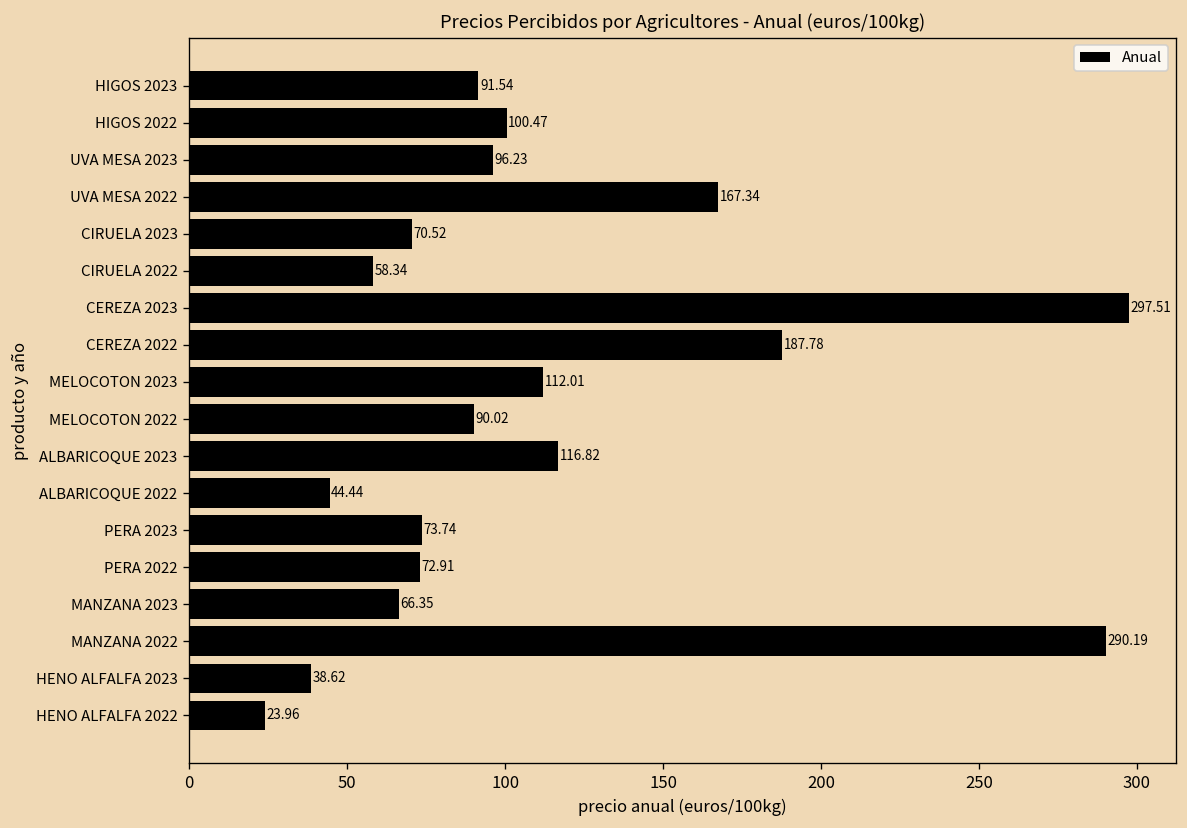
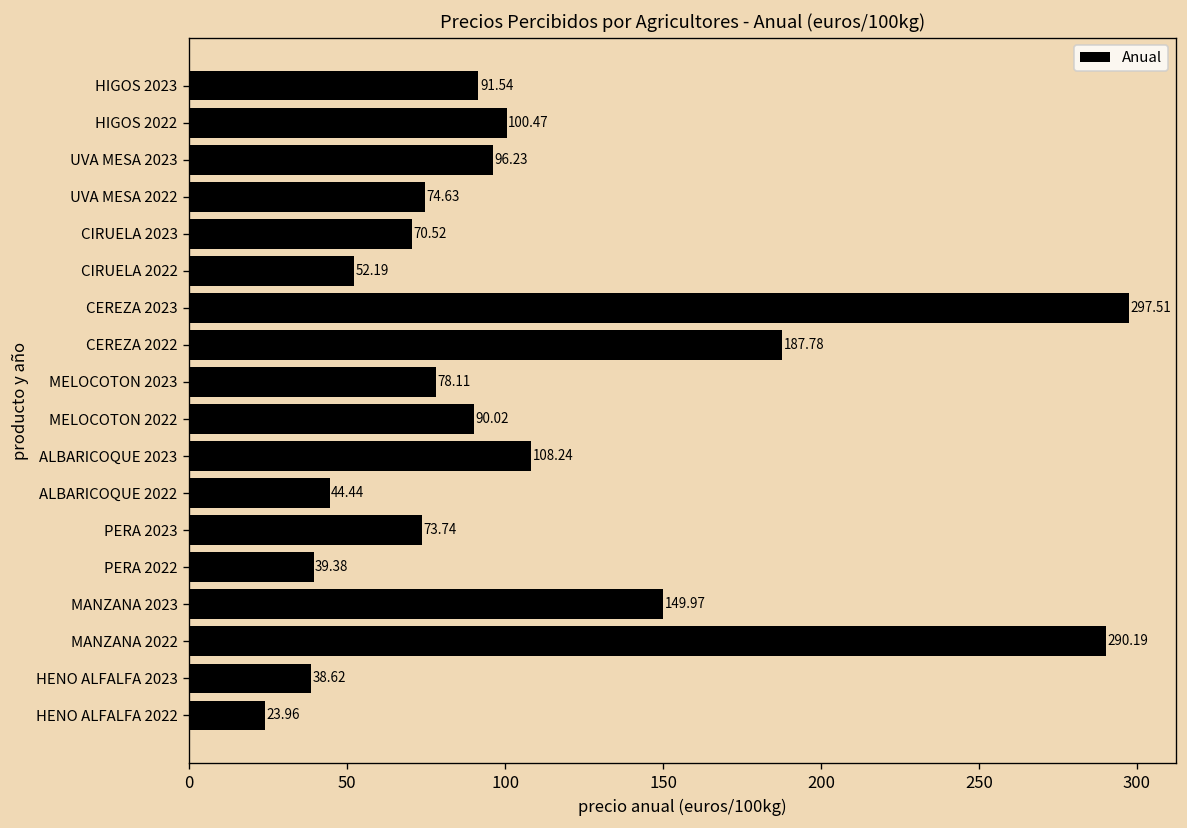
UVA MESA 2022: 167.34 -> 74.63
CIRUELA 2022: 58.34 -> 52.19
MELOCOTON 2023: 112.01 -> 78.11
ALBARICOQUE 2023: 116.82 -> 108.24
PERA 2022: 72.91 -> 39.38
MANZANA 2023: 66.35 -> 149.97
